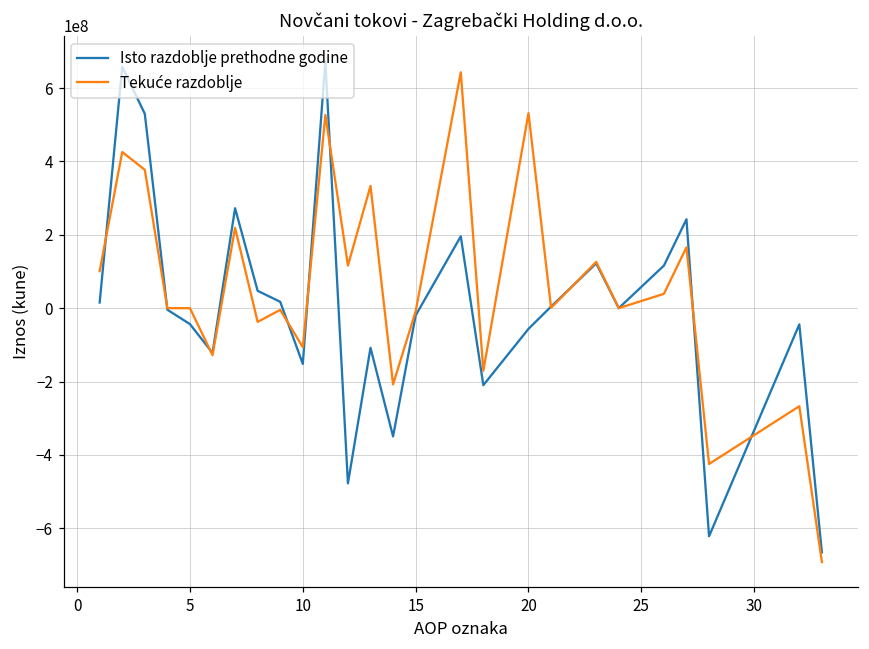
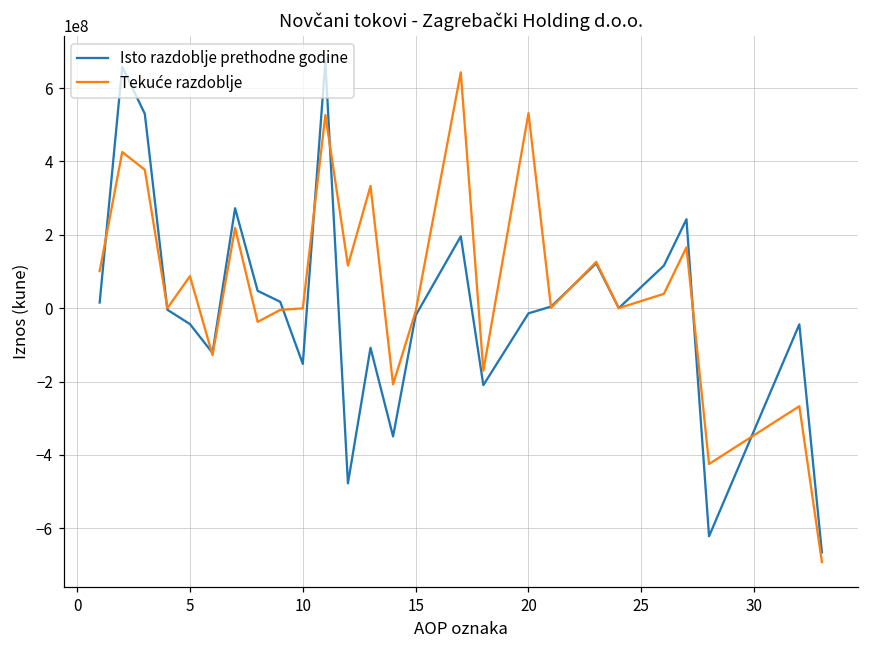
Tekuće razdoblje, 5: 0 -> 90000000
Tekuće razdoblje, 10: -110000000 -> 0
Isto razdoblje prethodne godine, 20: -60000000 -> -10000000
